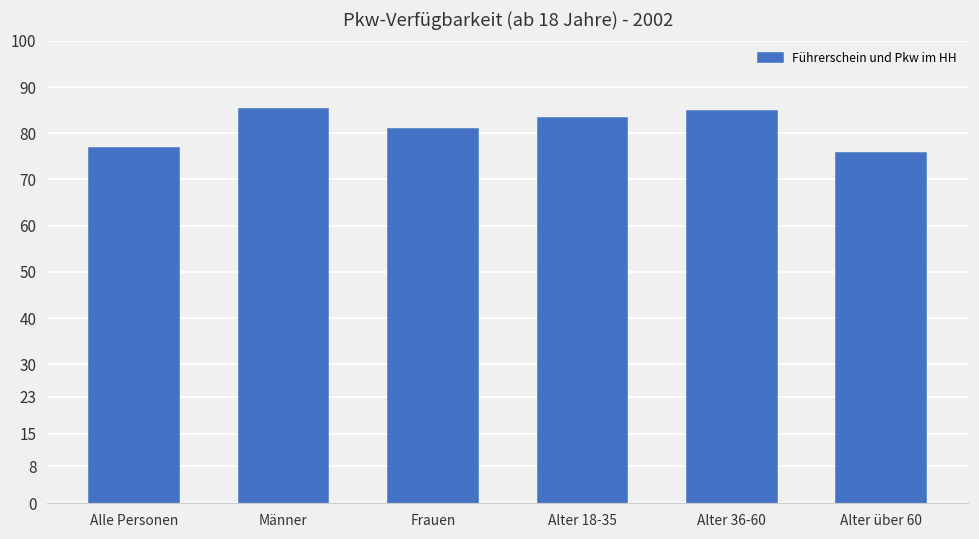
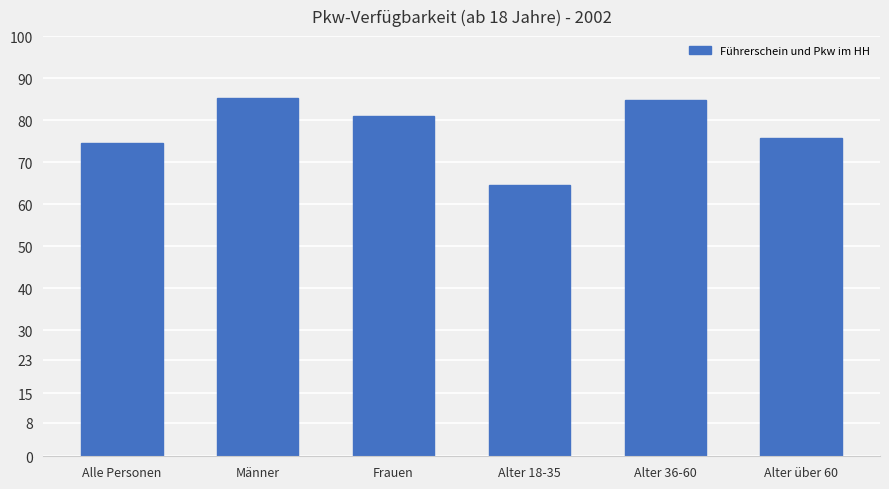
Alle Personen: 77 -> 75
Alter 18-35: 83 -> 65
